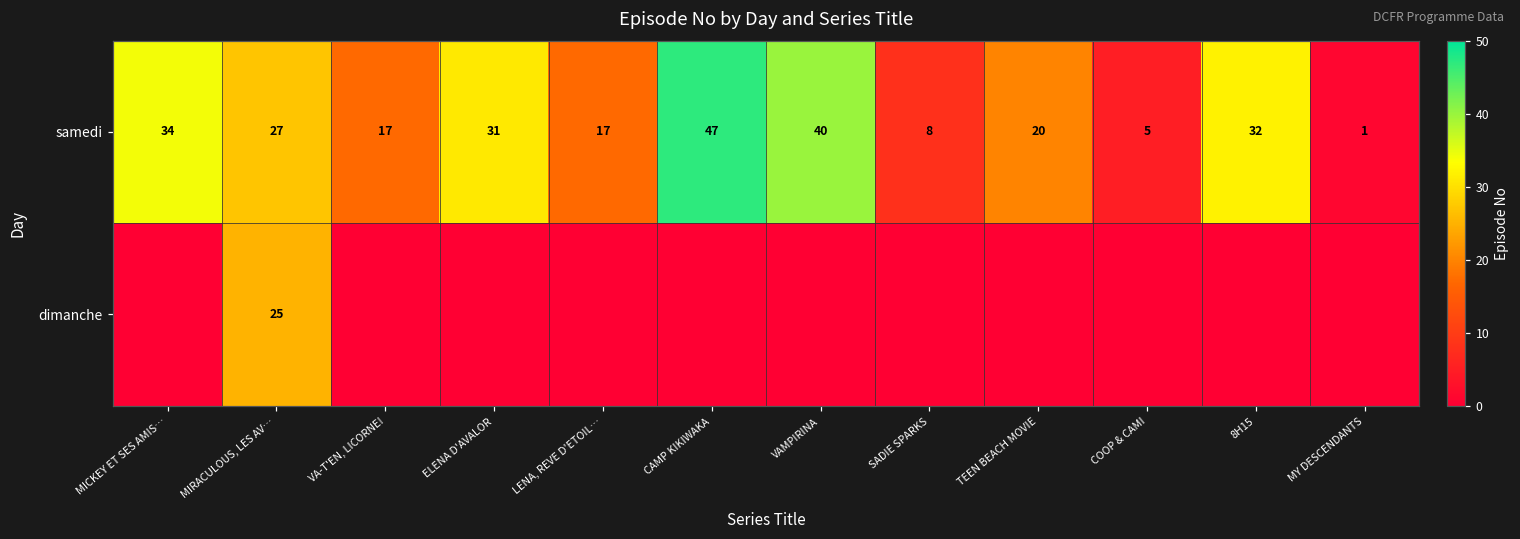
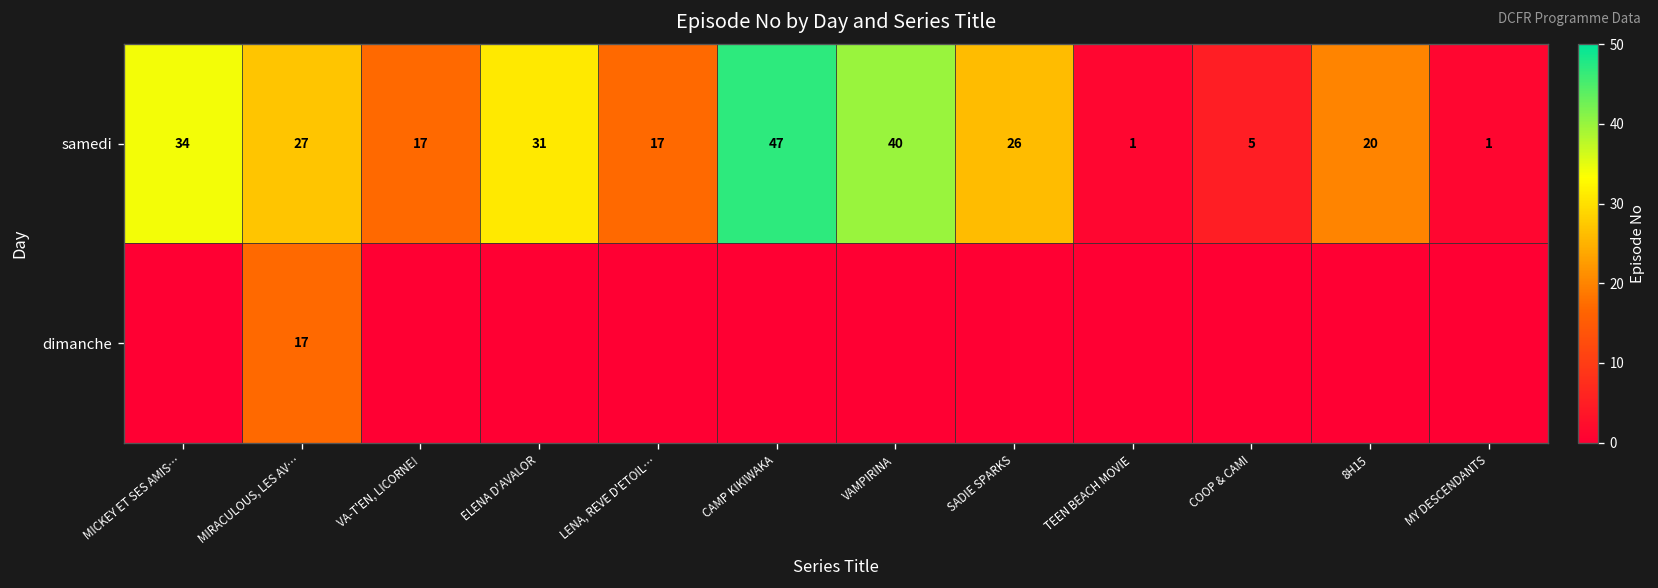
samedi, SADIE SPARKS: 8 -> 26
samedi, TEEN BEACH MOVIE: 20 -> 1
samedi, 8H15: 32 -> 20
dimanche, MIRACULOUS, LES AV…: 25 -> 17
